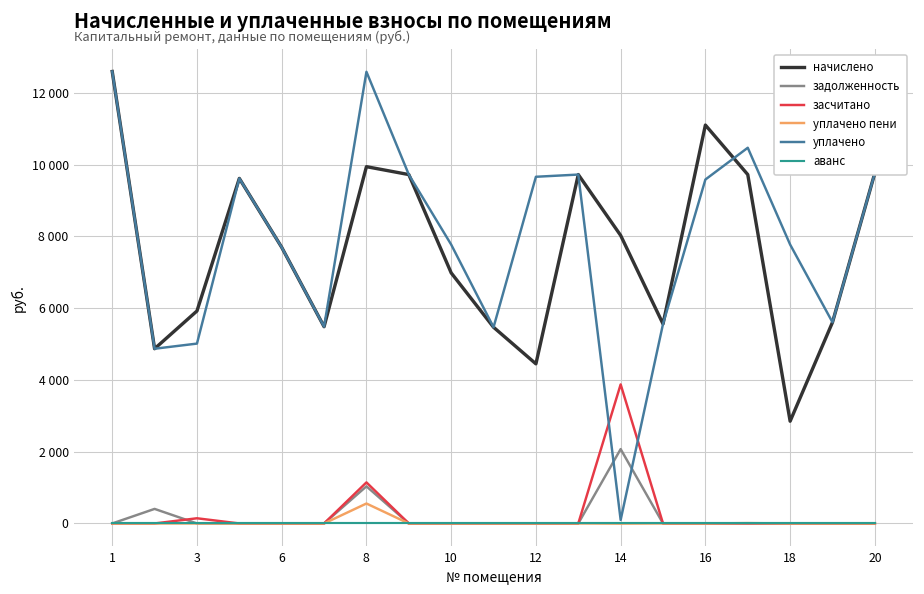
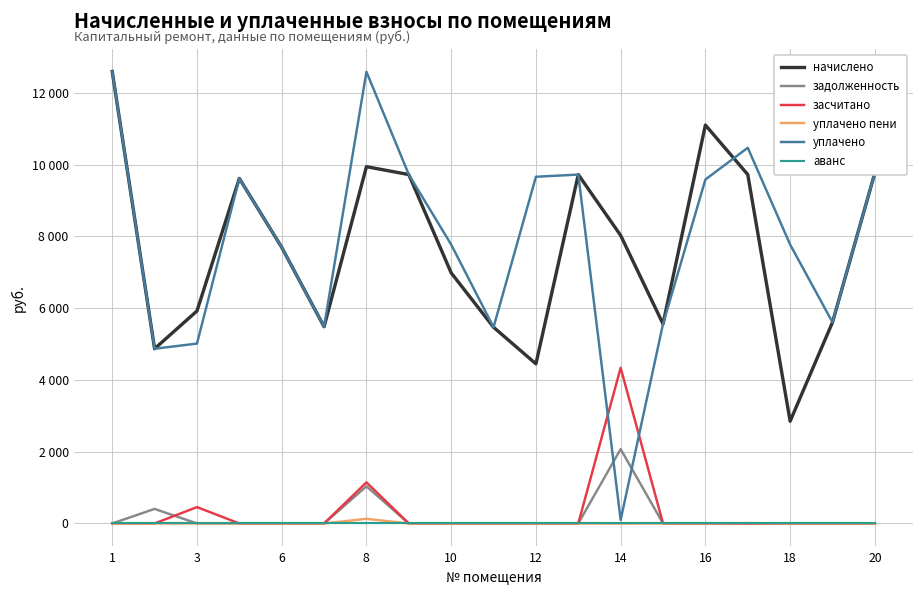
засчитано, 3: 100 -> 500
уплачено пени, 8: 600 -> 100
засчитано, 14: 3900 -> 4300
